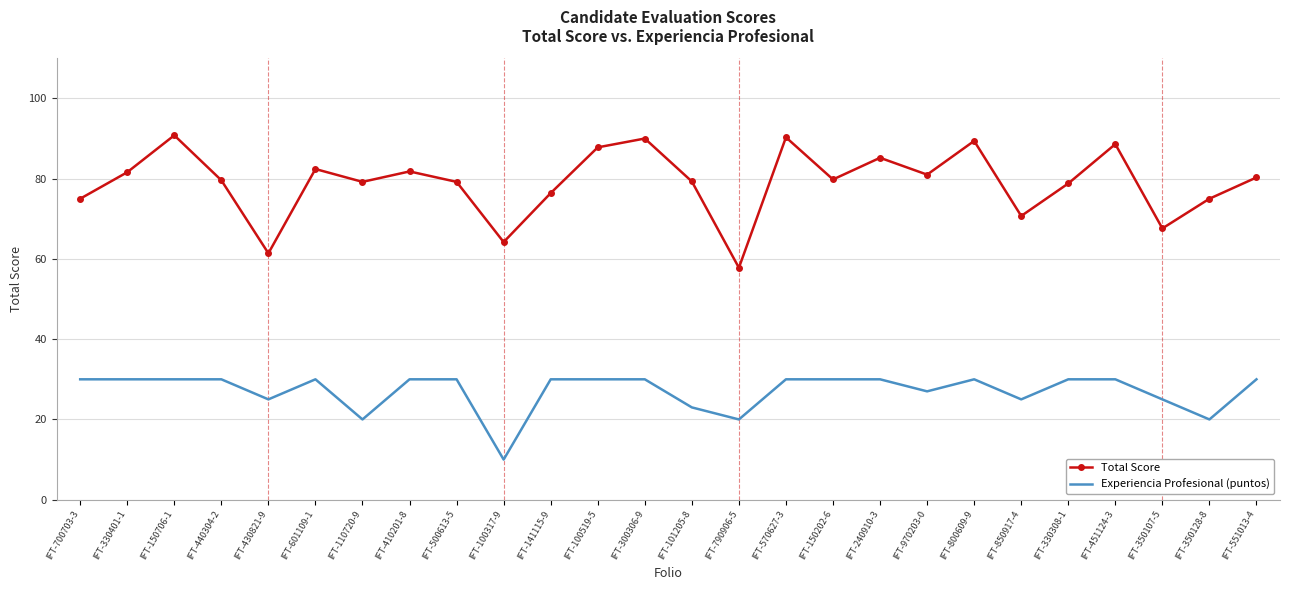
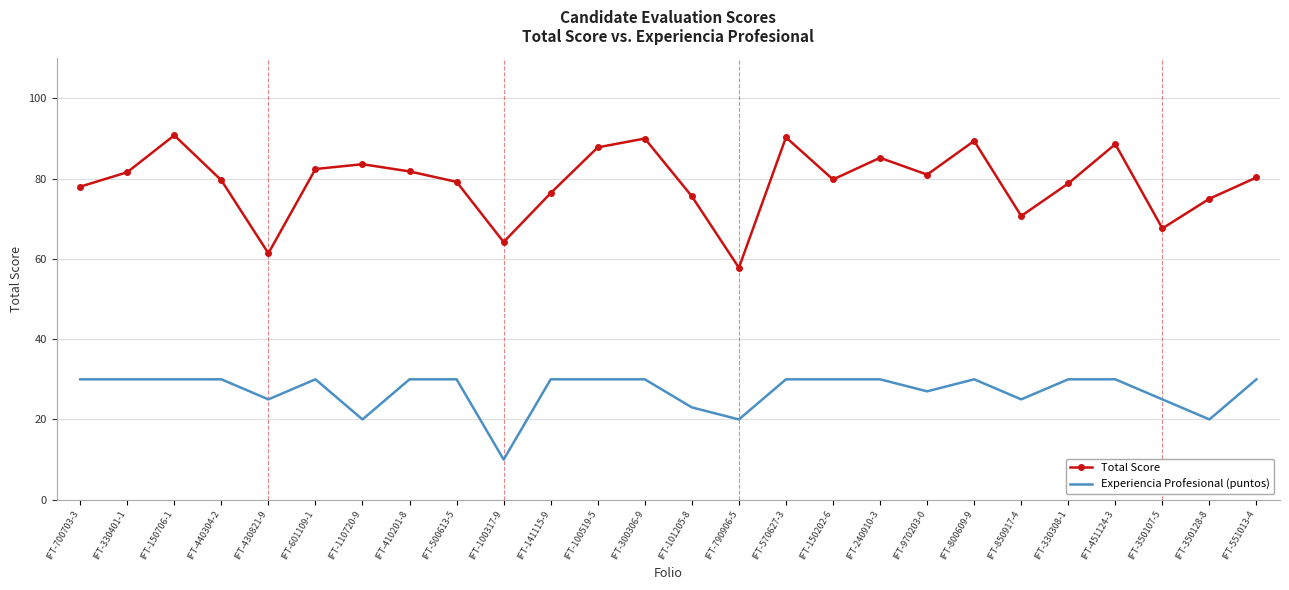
Total Score, IFT-700703-3: 75 -> 78
Total Score, IFT-110720-9: 79 -> 84
Total Score, IFT-101205-8: 79 -> 76
